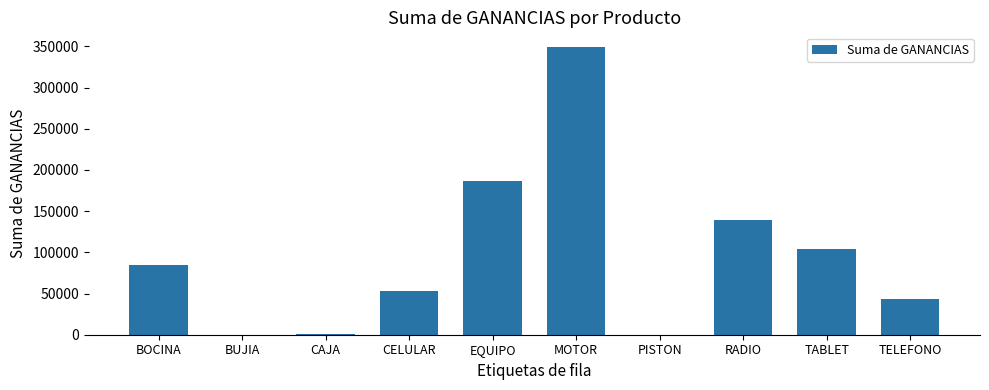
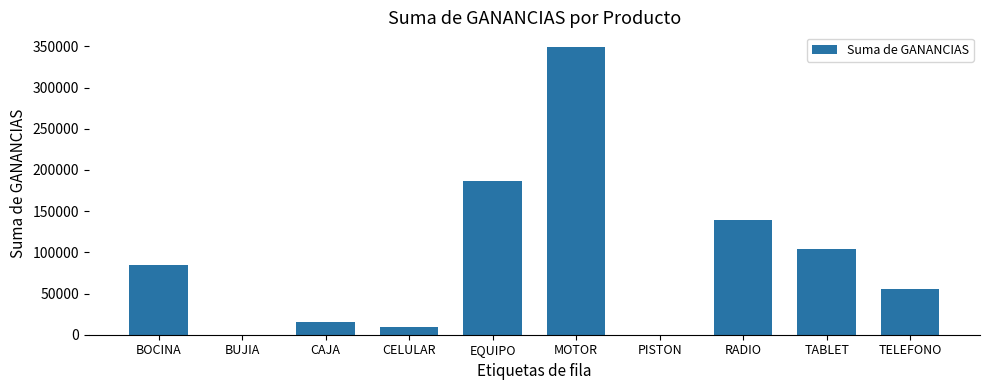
CAJA: 0 -> 20000
CELULAR: 50000 -> 10000
TELEFONO: 40000 -> 60000
